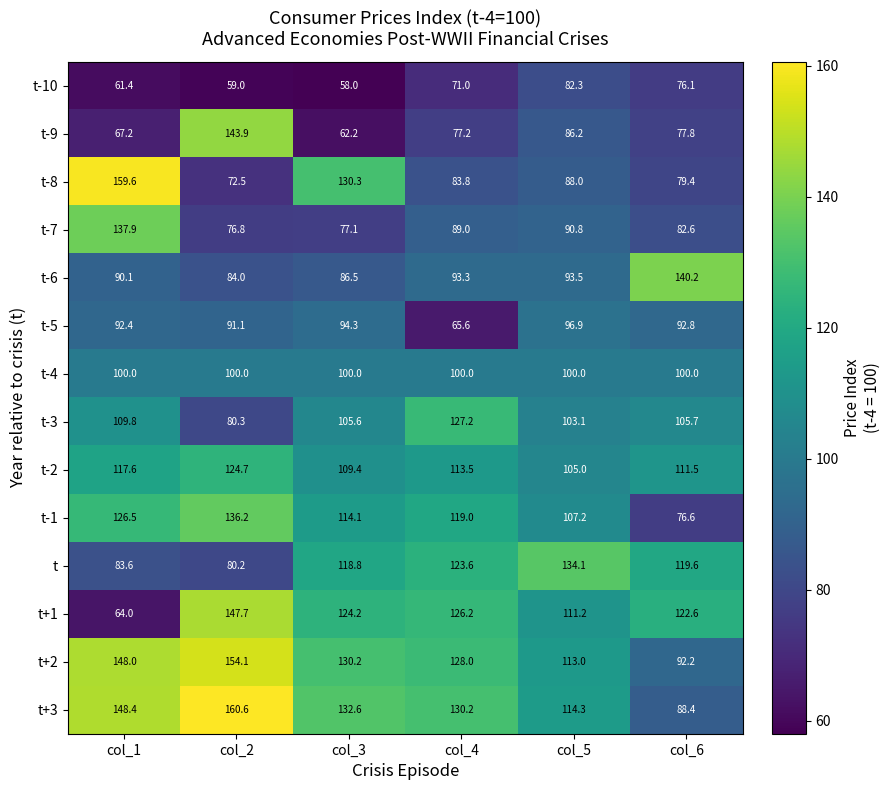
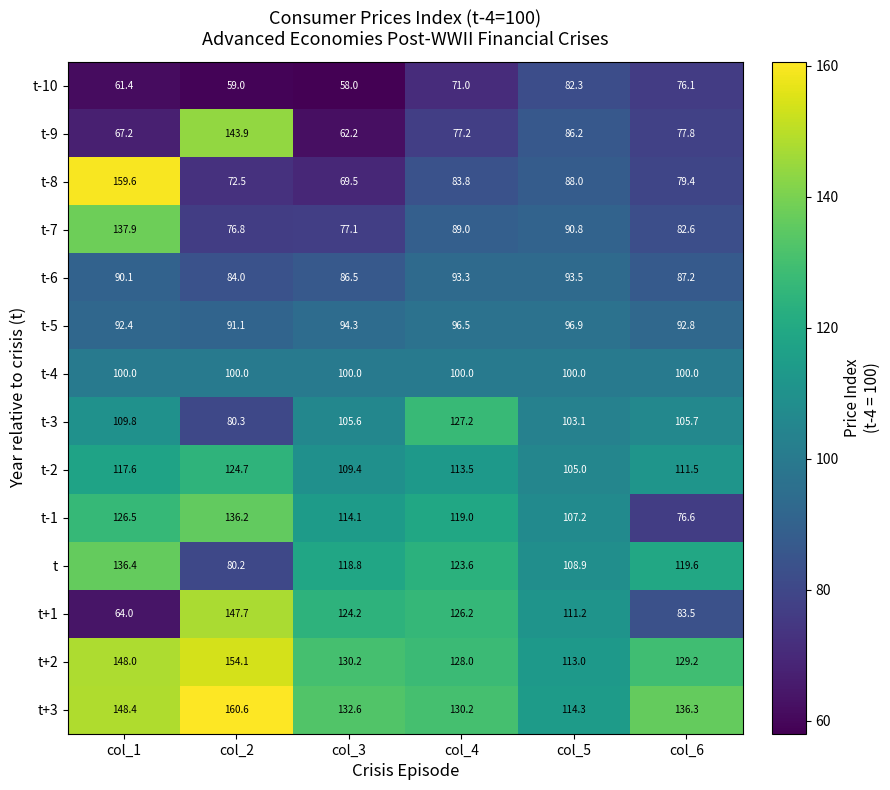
t-8, col_3: 130.3 -> 69.5
t-6, col_6: 140.2 -> 87.2
t-5, col_4: 65.6 -> 96.5
t, col_1: 83.6 -> 136.4
t, col_5: 134.1 -> 108.9
t+1, col_6: 122.6 -> 83.5
t+2, col_6: 92.2 -> 129.2
t+3, col_6: 88.4 -> 136.3
